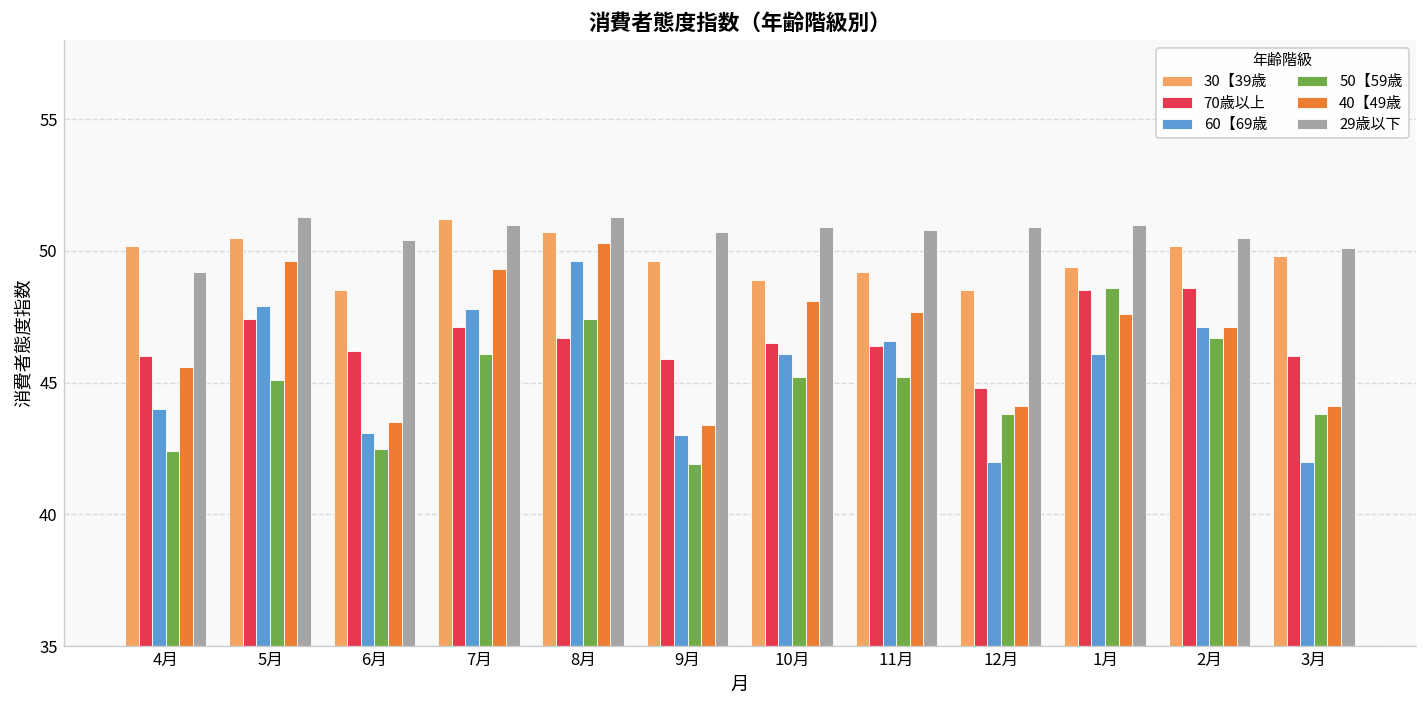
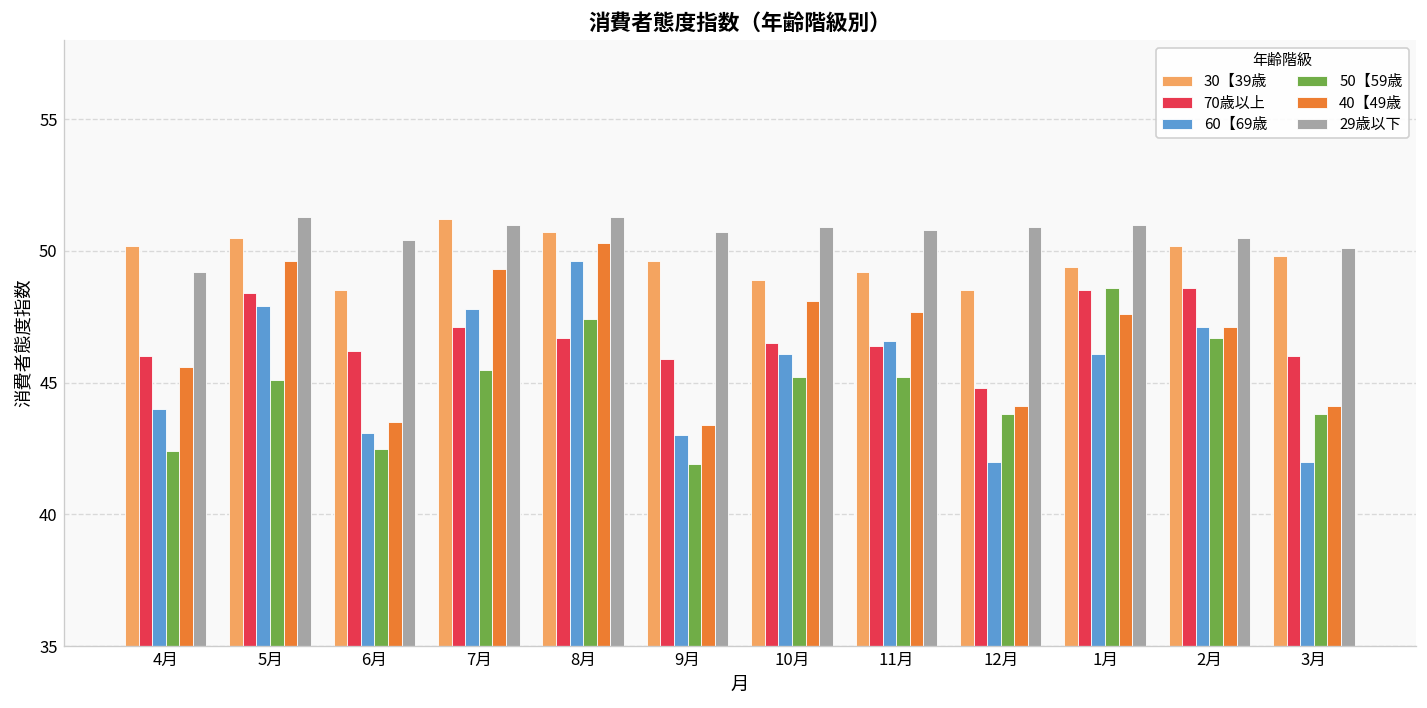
70歳以上, 5月: 47.4 -> 48.4
50【59歳, 7月: 46.1 -> 45.5
